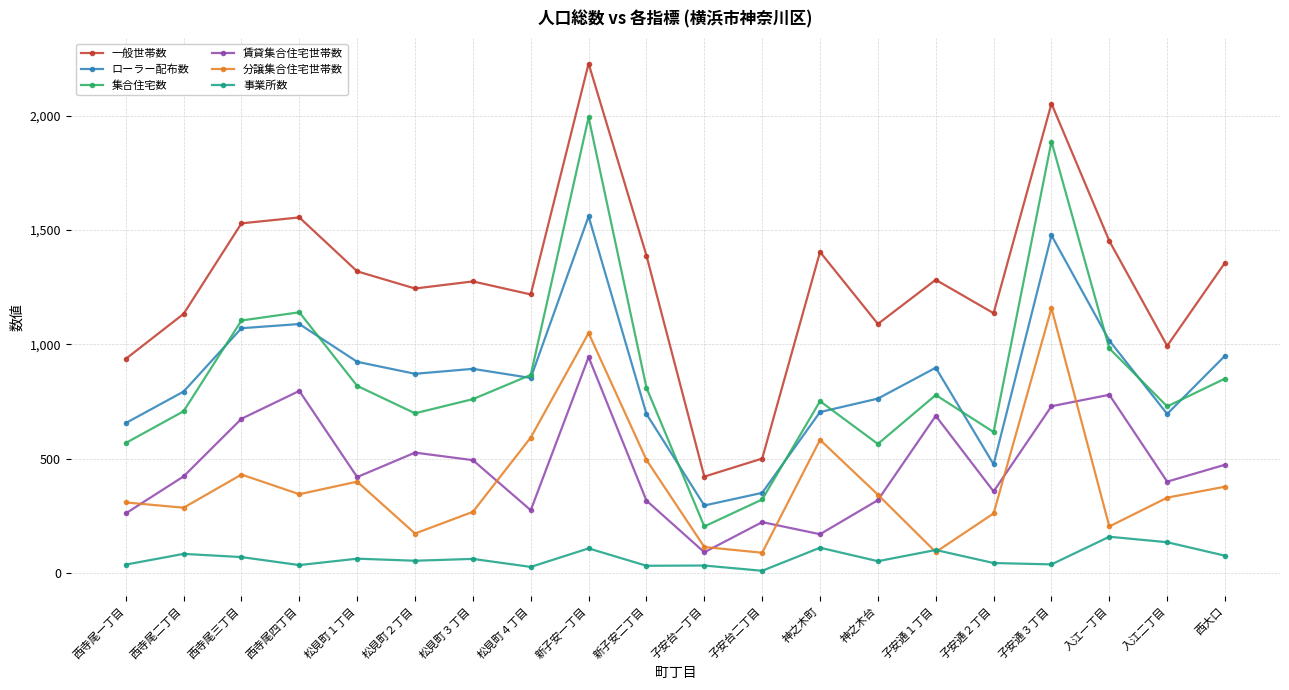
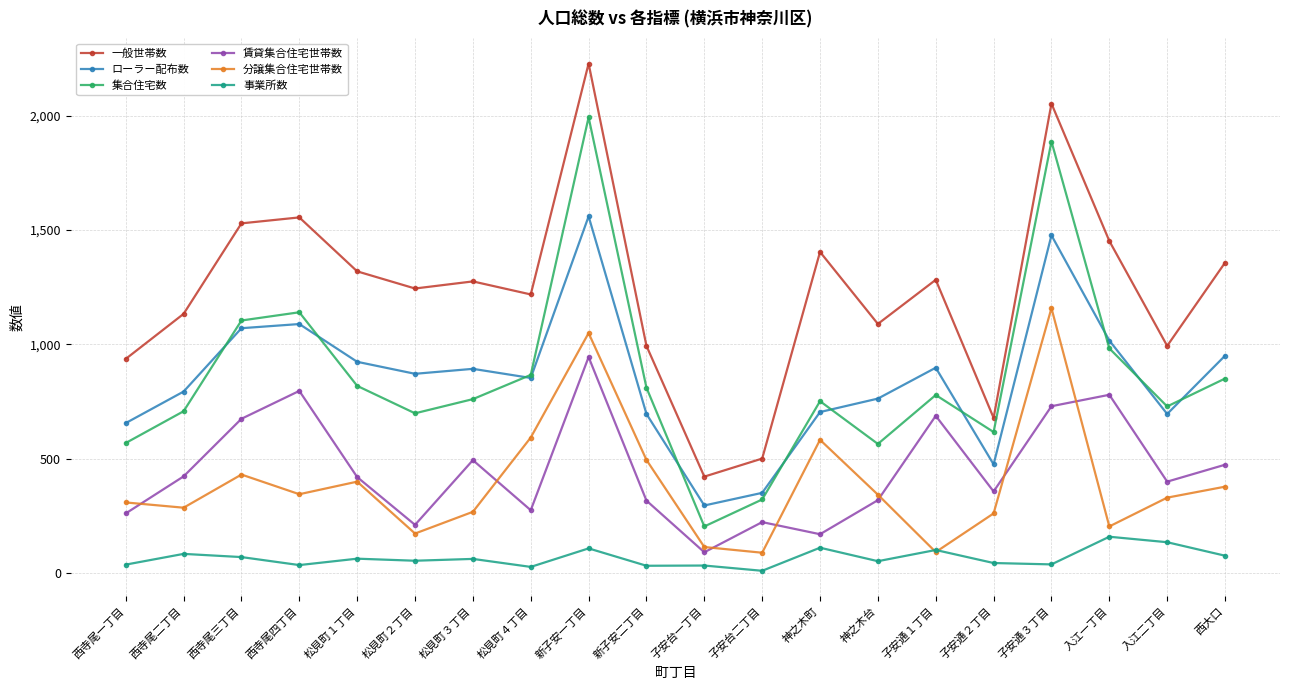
賃貸集合住宅世帯数, 松見町２丁目: 530 -> 210
一般世帯数, 新子安二丁目: 1,390 -> 990
一般世帯数, 子安通２丁目: 1,140 -> 680
